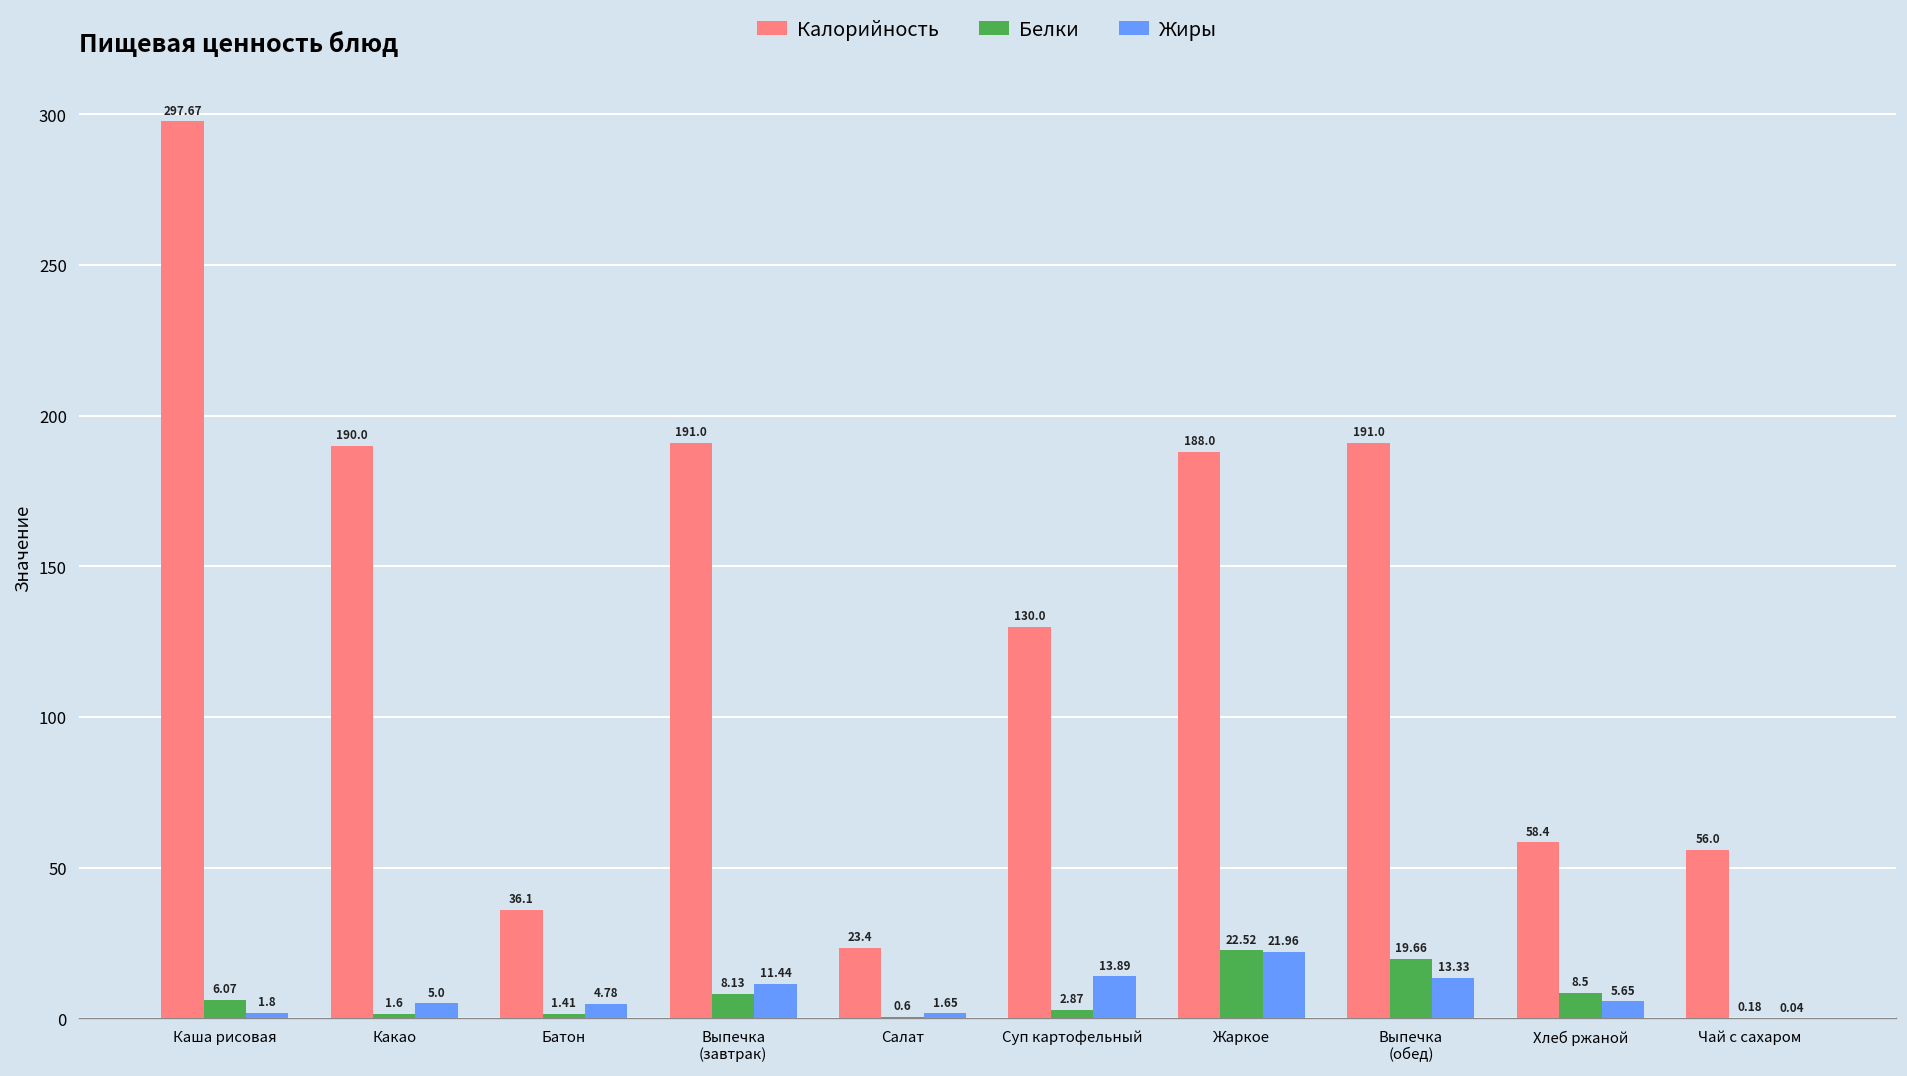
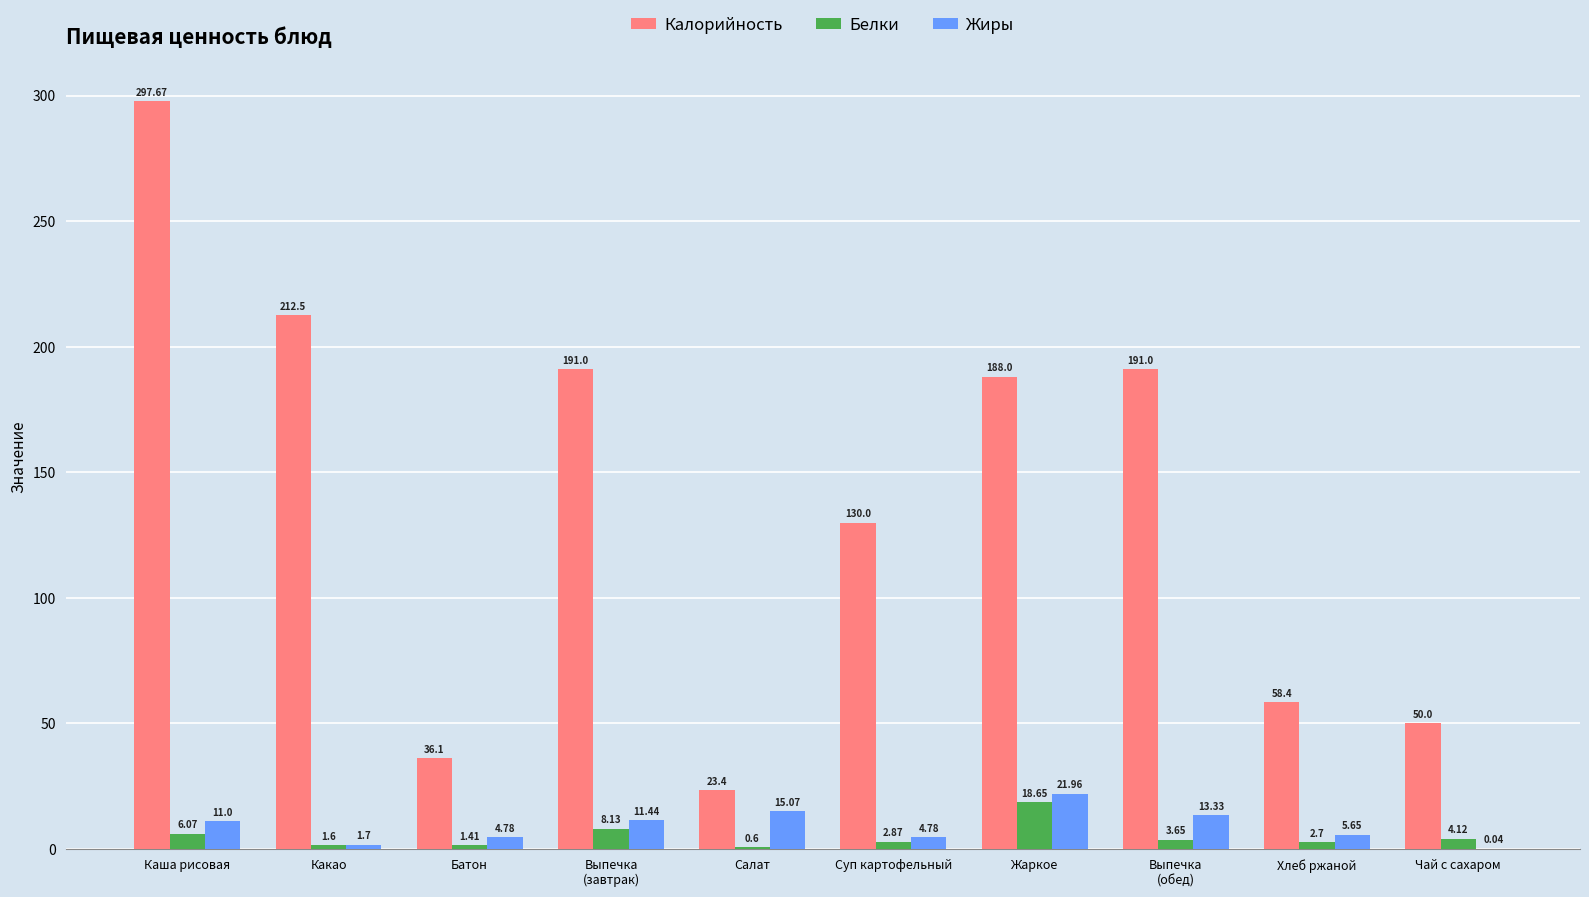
Жиры, Каша рисовая: 1.8 -> 11.0
Калорийность, Какао: 190.0 -> 212.5
Жиры, Какао: 5.0 -> 1.7
Жиры, Салат: 1.65 -> 15.07
Жиры, Суп картофельный: 13.89 -> 4.78
Белки, Жаркое: 22.52 -> 18.65
Белки, Выпечка (обед): 19.66 -> 3.65
Белки, Хлеб ржаной: 8.5 -> 2.7
Калорийность, Чай с сахаром: 56.0 -> 50.0
Белки, Чай с сахаром: 0.18 -> 4.12
